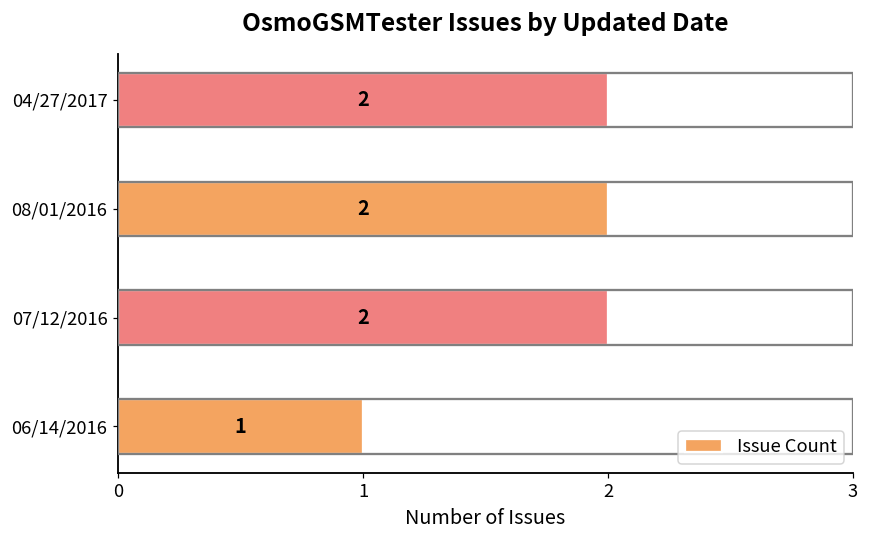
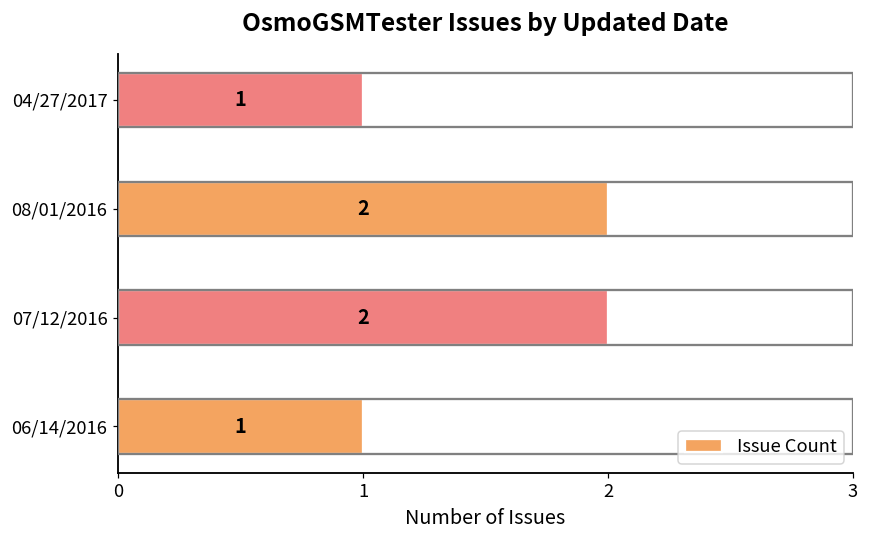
04/27/2017: 2 -> 1
